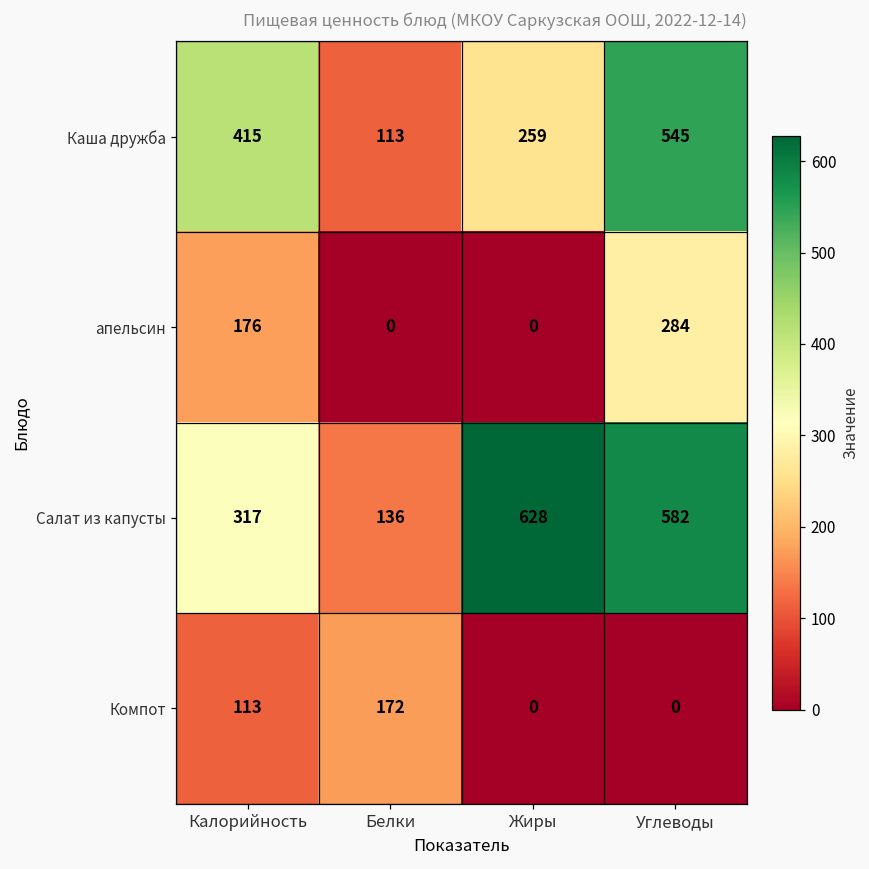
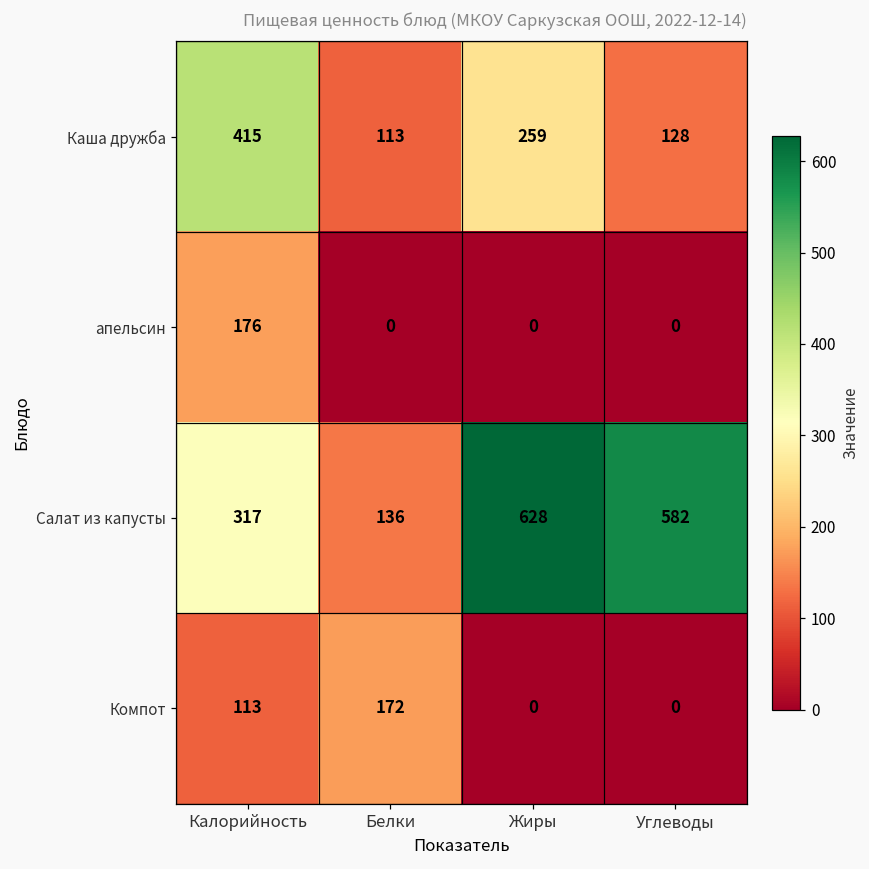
Каша дружба, Углеводы: 545 -> 128
апельсин, Углеводы: 284 -> 0
